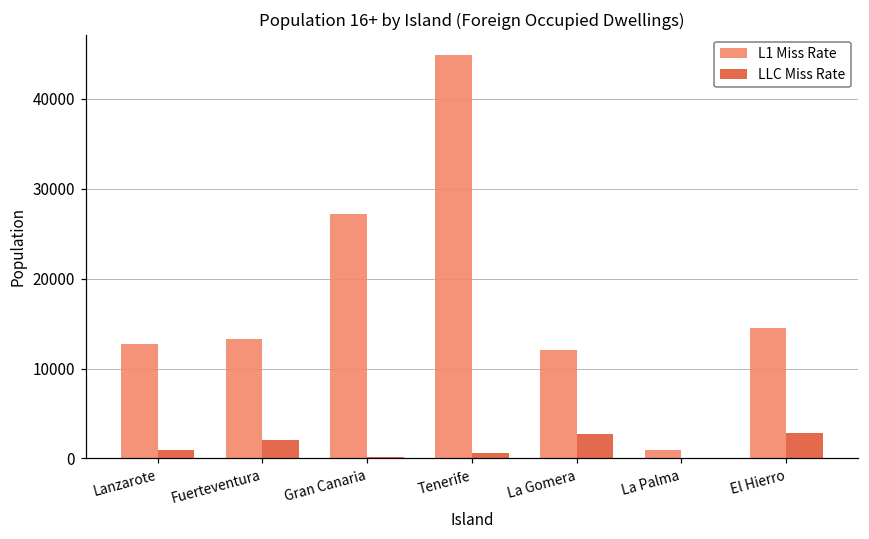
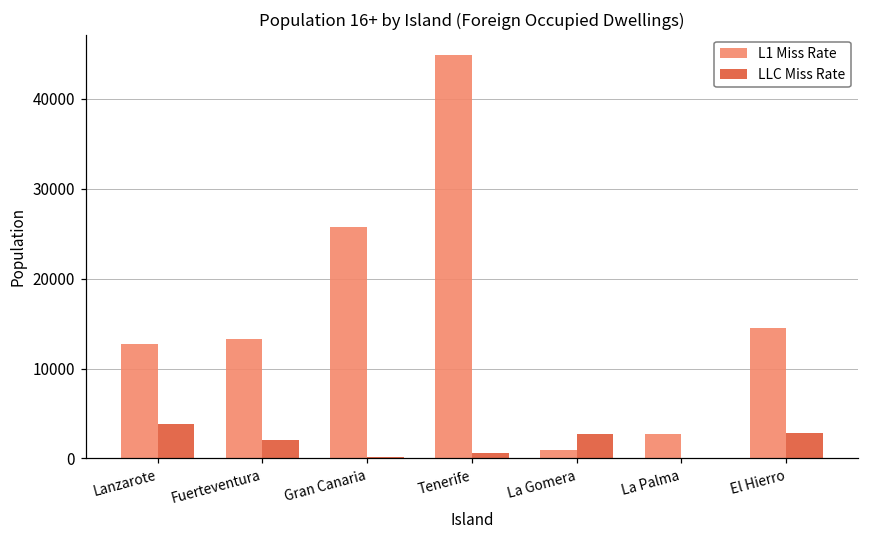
LLC Miss Rate, Lanzarote: 1000 -> 4000
L1 Miss Rate, Gran Canaria: 27000 -> 26000
L1 Miss Rate, La Gomera: 12000 -> 1000
L1 Miss Rate, La Palma: 1000 -> 3000
